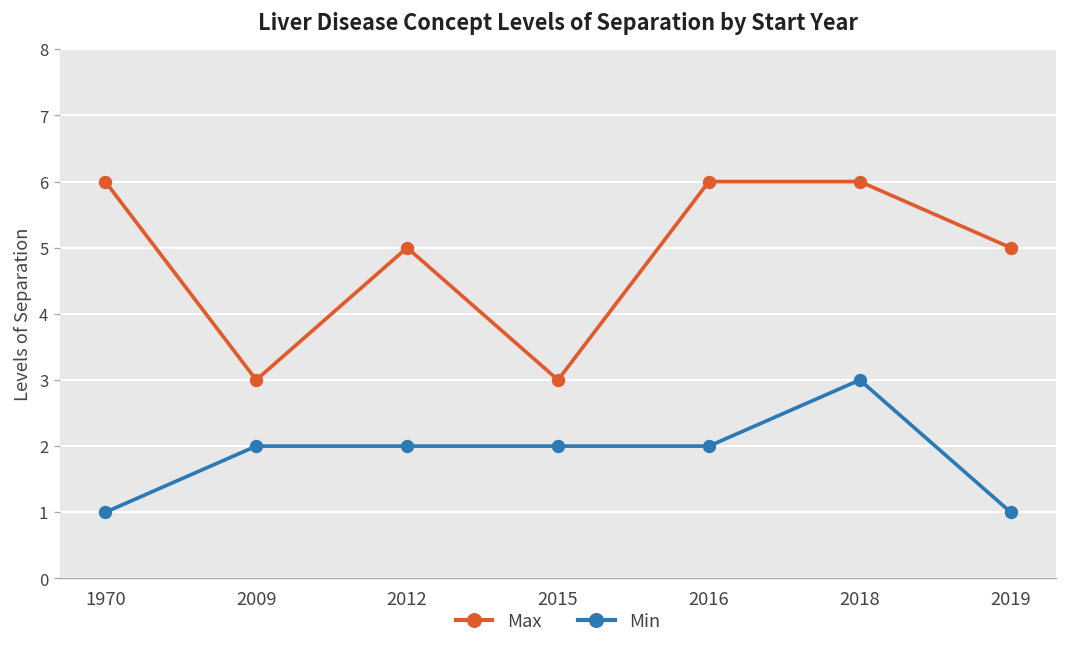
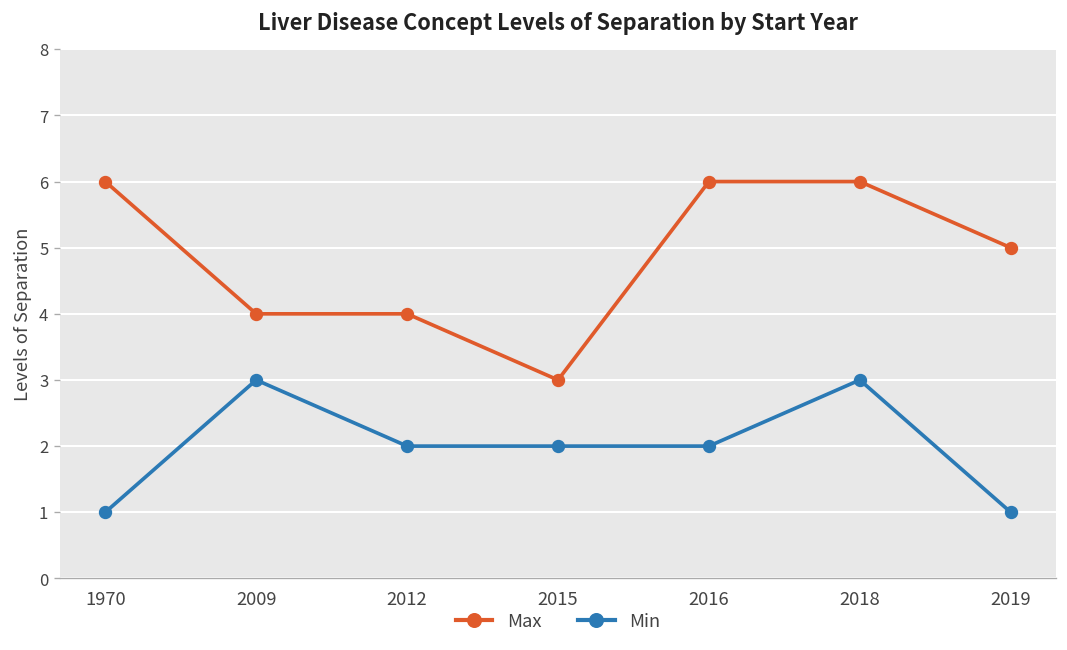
Max, 2009: 3 -> 4
Min, 2009: 2 -> 3
Max, 2012: 5 -> 4
